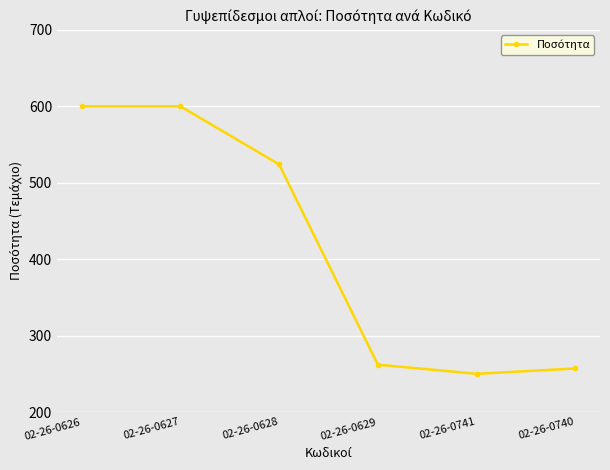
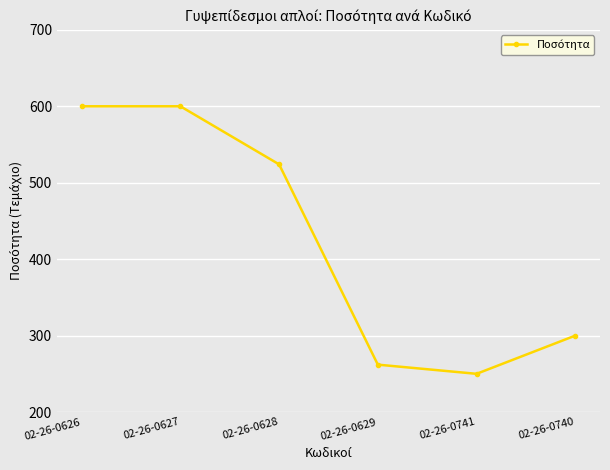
02-26-0740: 260 -> 300
